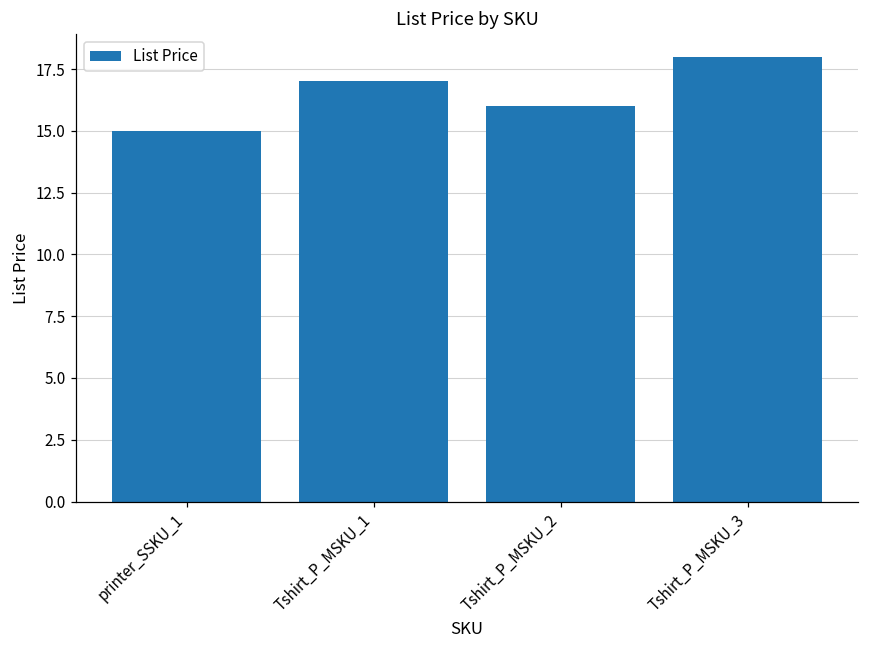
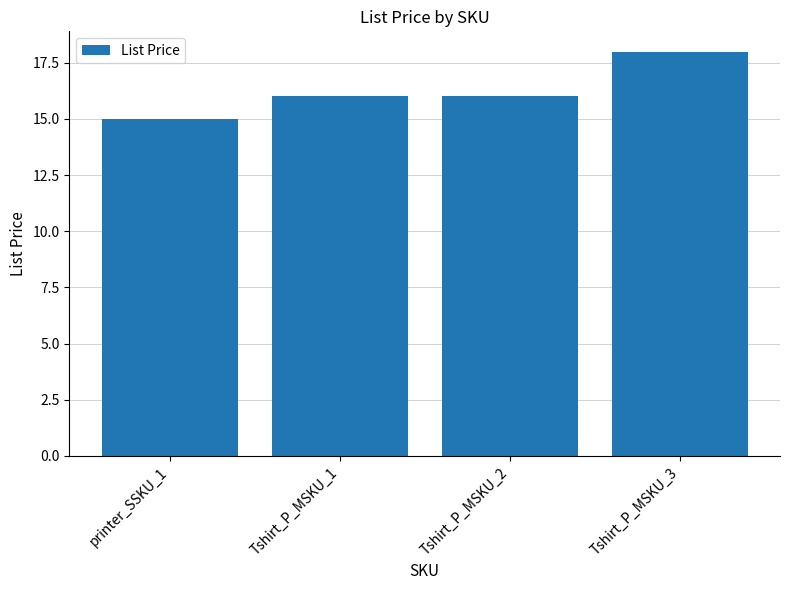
Tshirt_P_MSKU_1: 17 -> 16
